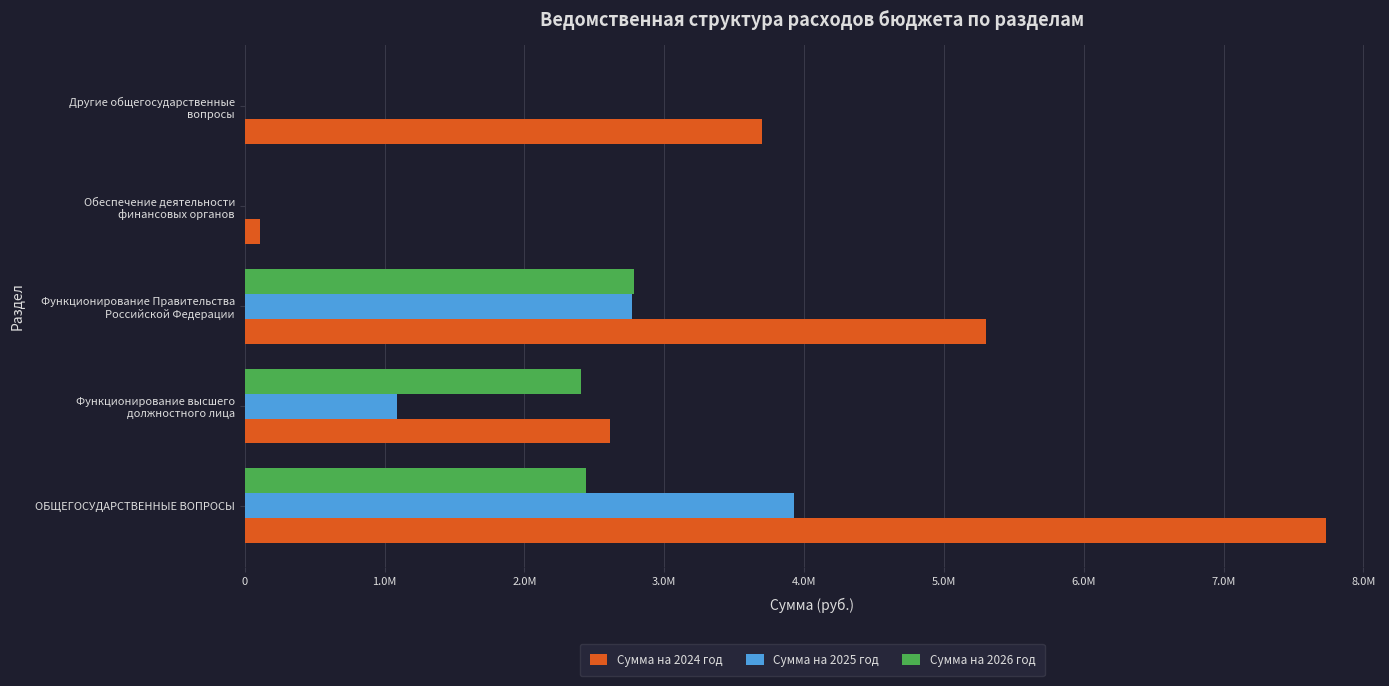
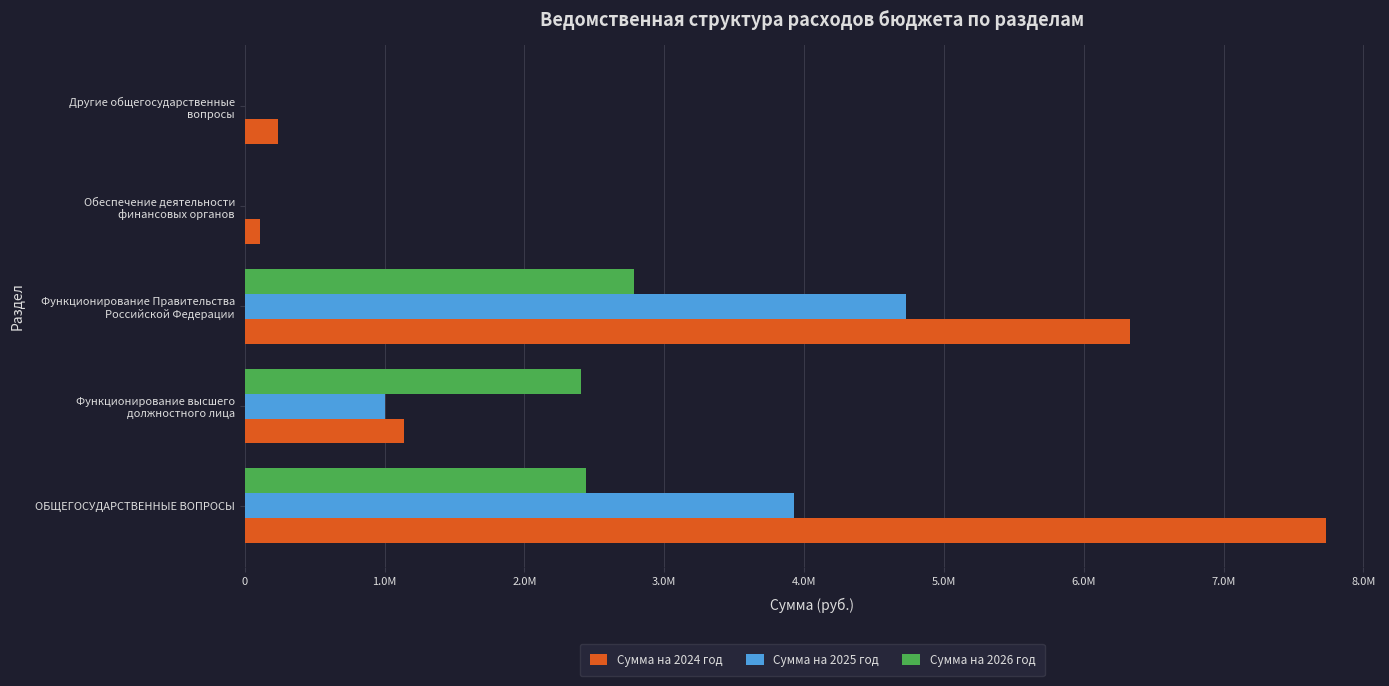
Сумма на 2024 год, Другие общегосударственные вопросы: 3700000 -> 240000
Сумма на 2025 год, Функционирование Правительства Российской Федерации: 2770000 -> 4730000
Сумма на 2024 год, Функционирование Правительства Российской Федерации: 5300000 -> 6330000
Сумма на 2025 год, Функционирование высшего должностного лица: 1090000 -> 1010000
Сумма на 2024 год, Функционирование высшего должностного лица: 2610000 -> 1140000
